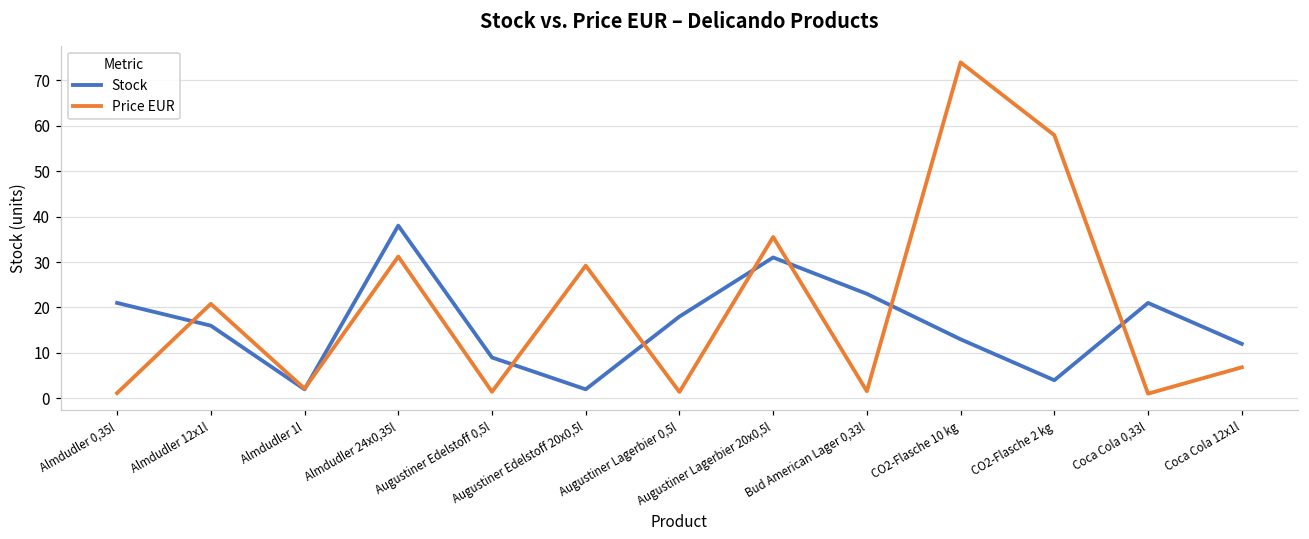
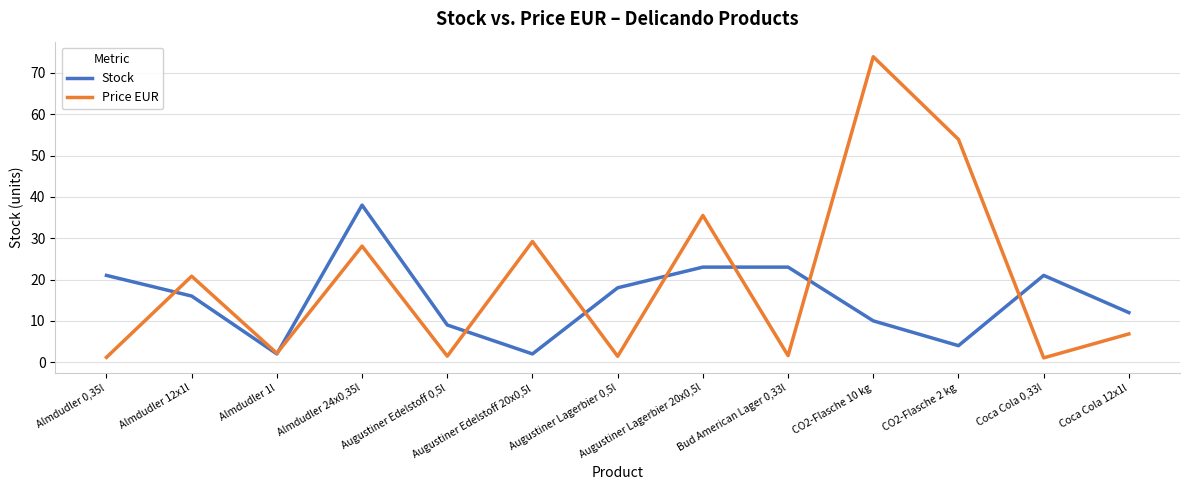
Price EUR, Almdudler 24x0,35l: 31 -> 28
Stock, Augustiner Lagerbier 20x0,5l: 31 -> 23
Stock, CO2-Flasche 10 kg: 13 -> 10
Price EUR, CO2-Flasche 2 kg: 58 -> 54
